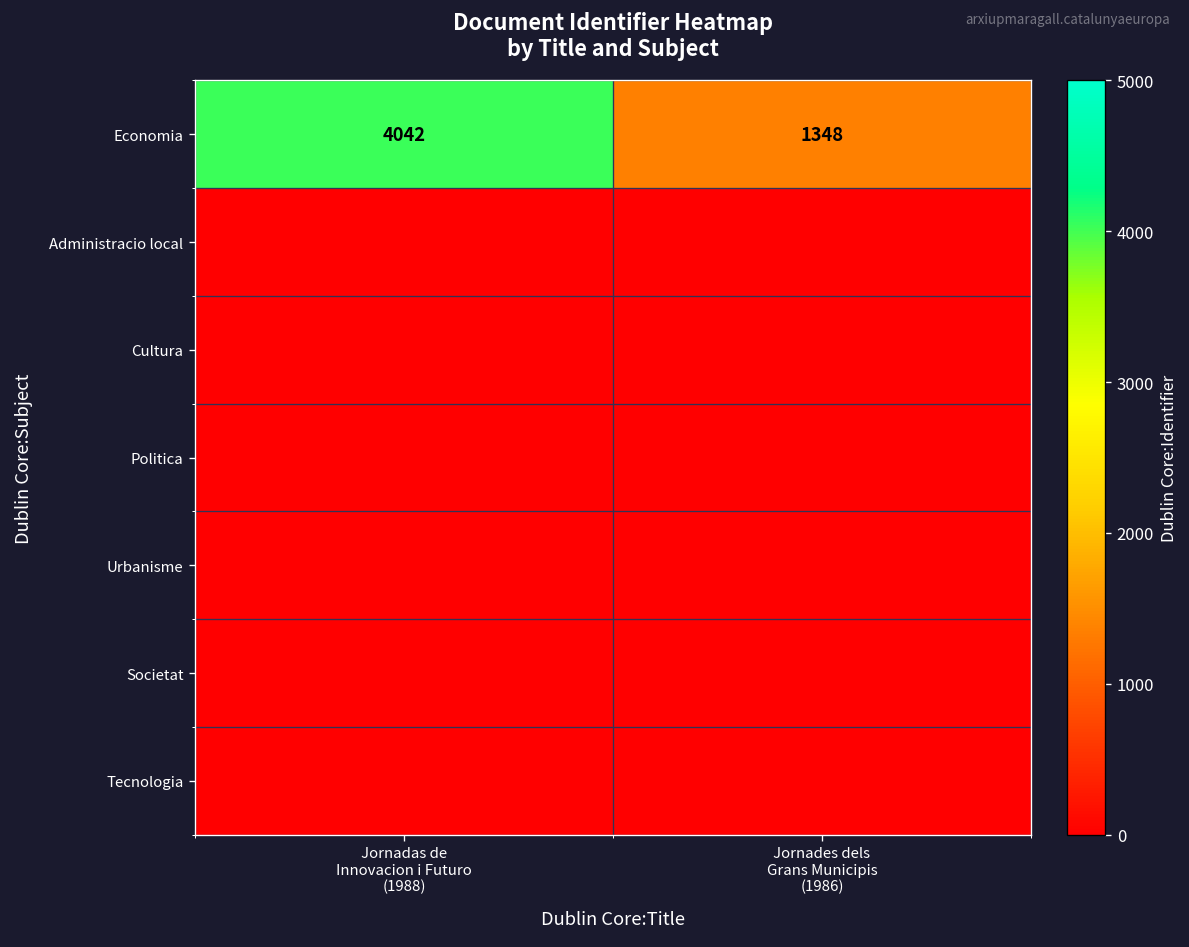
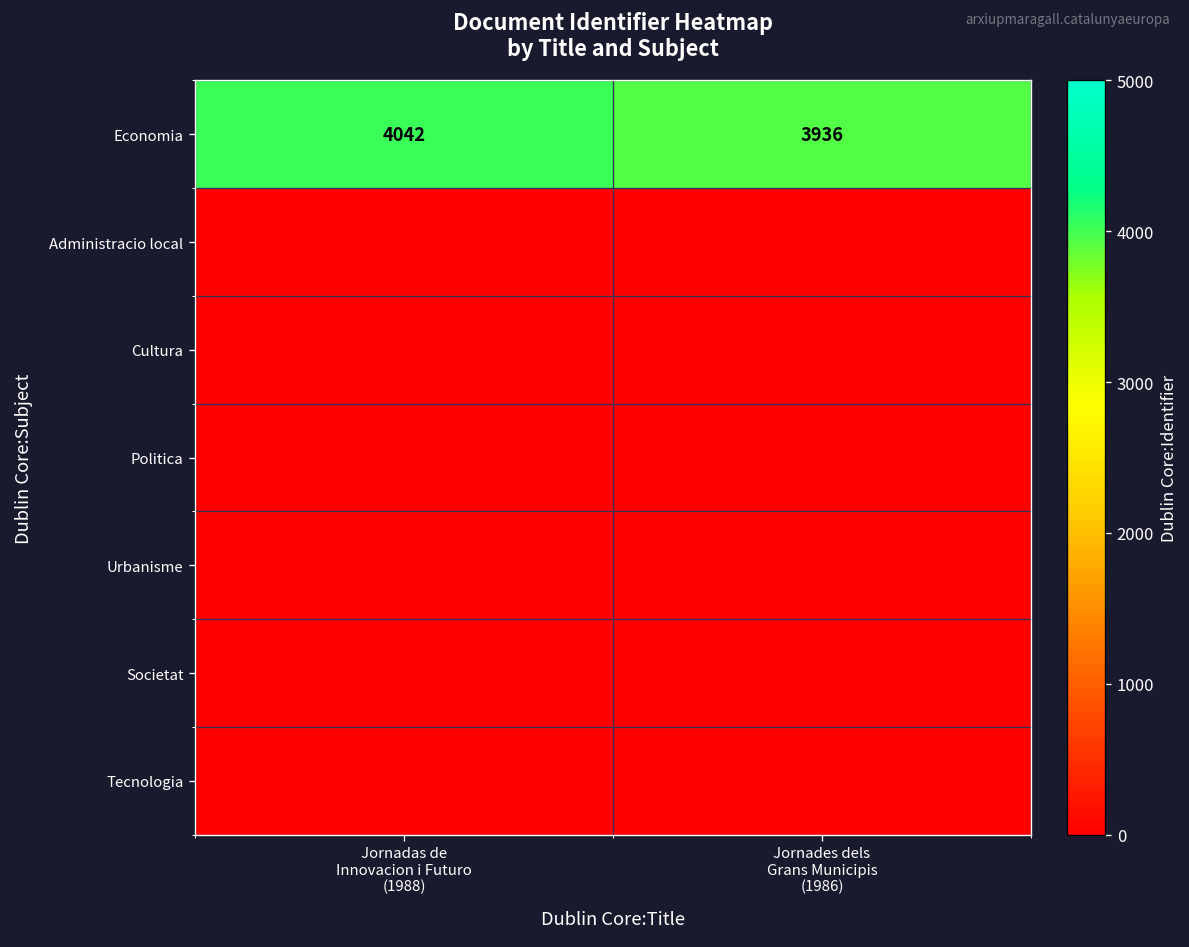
Economia, Jornades dels Grans Municipis (1986): 1348 -> 3936
